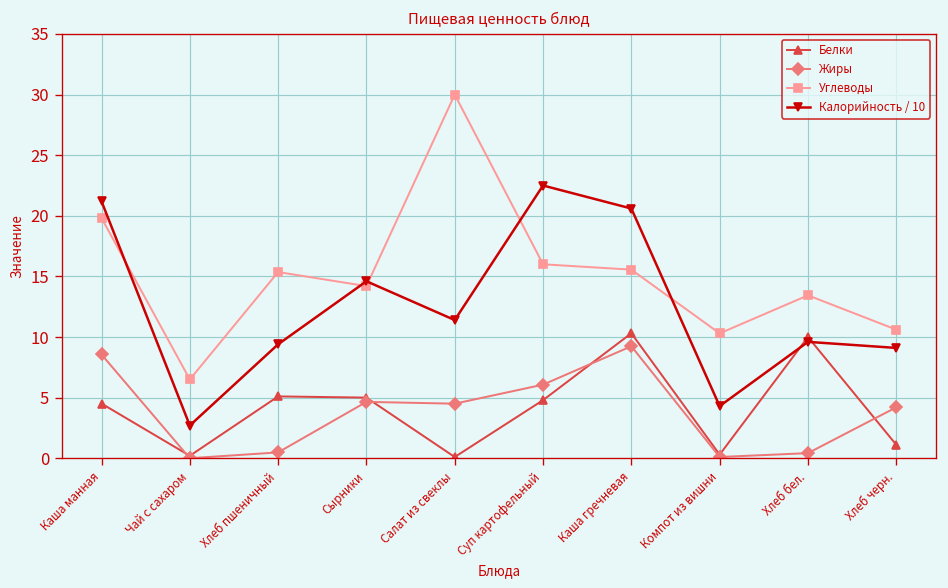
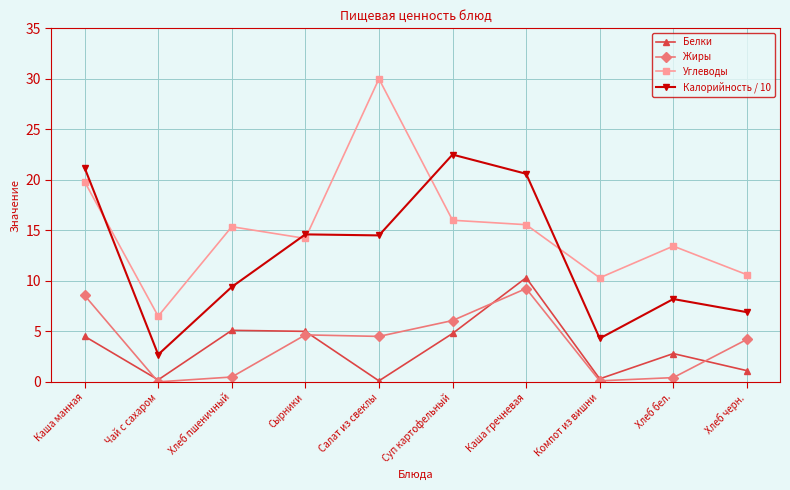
Калорийность / 10, Салат из свеклы: 11.4 -> 14.5
Белки, Хлеб бел.: 10.0 -> 2.8
Калорийность / 10, Хлеб бел.: 9.6 -> 8.2
Калорийность / 10, Хлеб черн.: 9.1 -> 6.9
